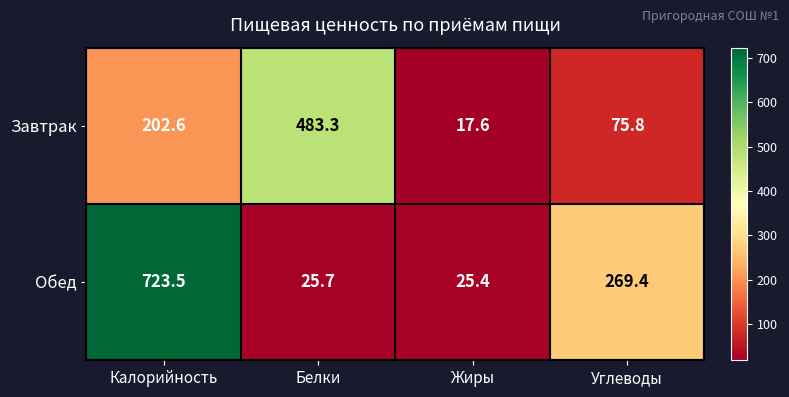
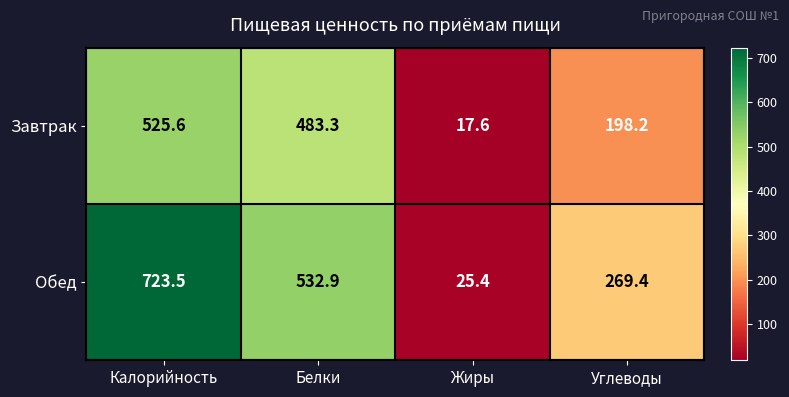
Завтрак, Калорийность: 202.6 -> 525.6
Завтрак, Углеводы: 75.8 -> 198.2
Обед, Белки: 25.7 -> 532.9
